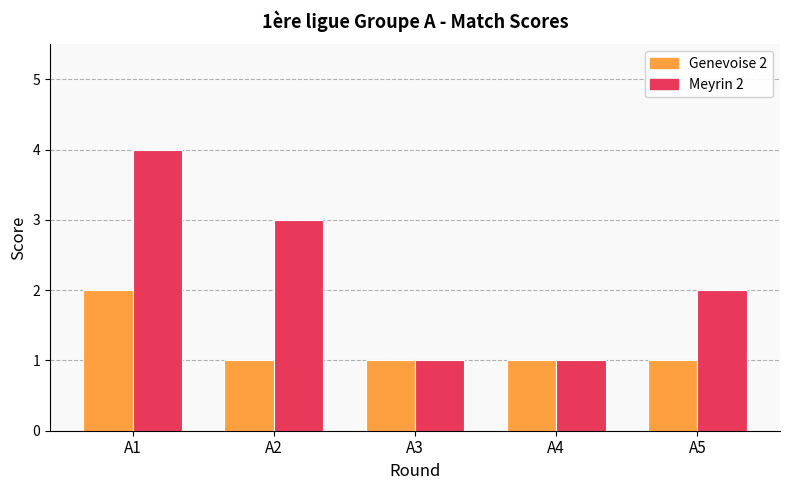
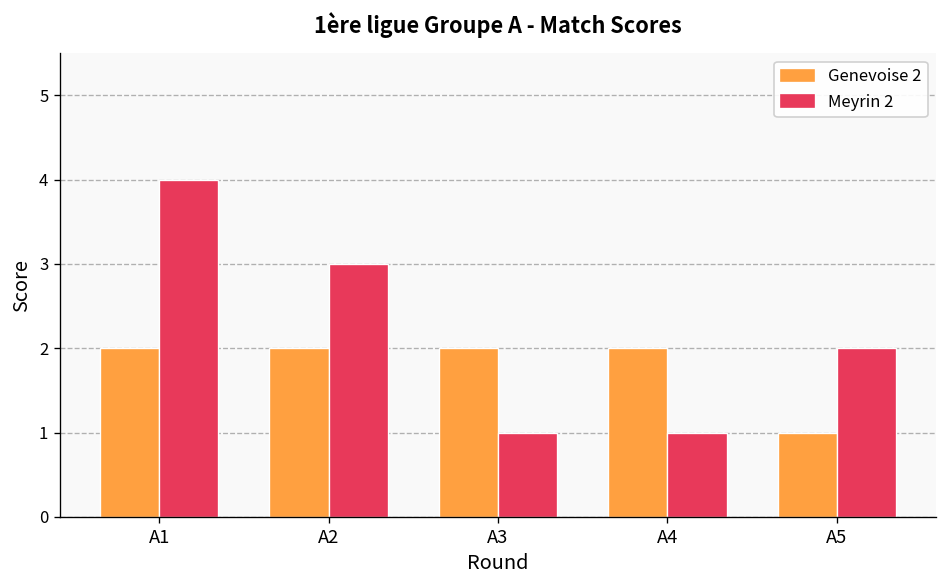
Genevoise 2, A2: 1 -> 2
Genevoise 2, A3: 1 -> 2
Genevoise 2, A4: 1 -> 2
